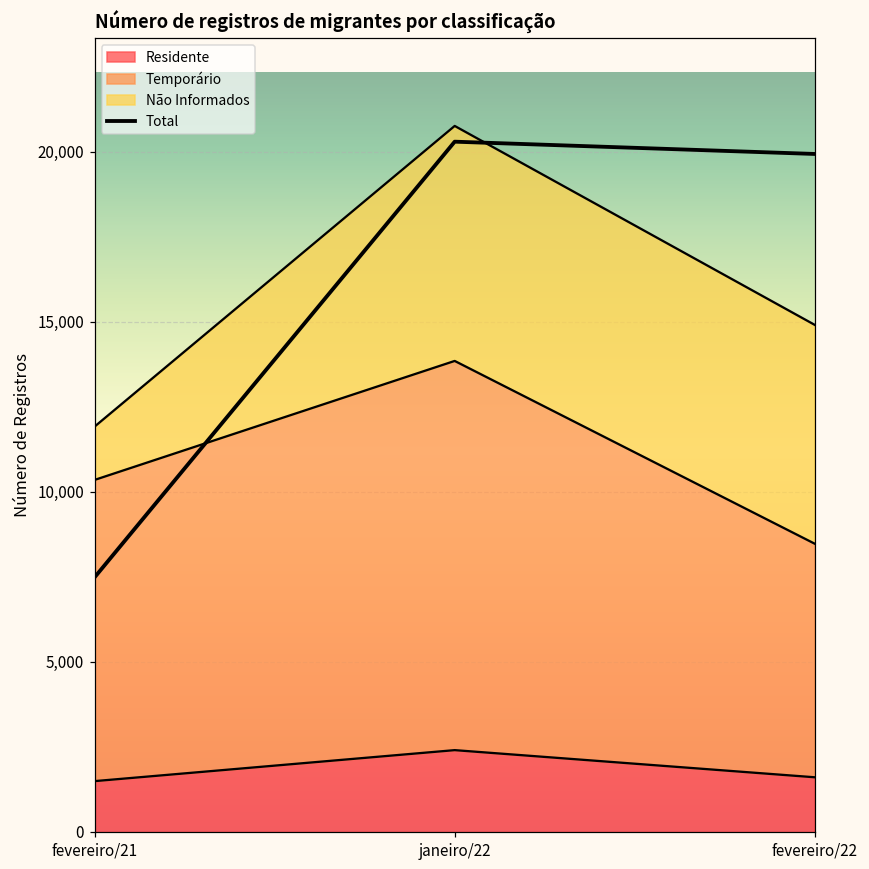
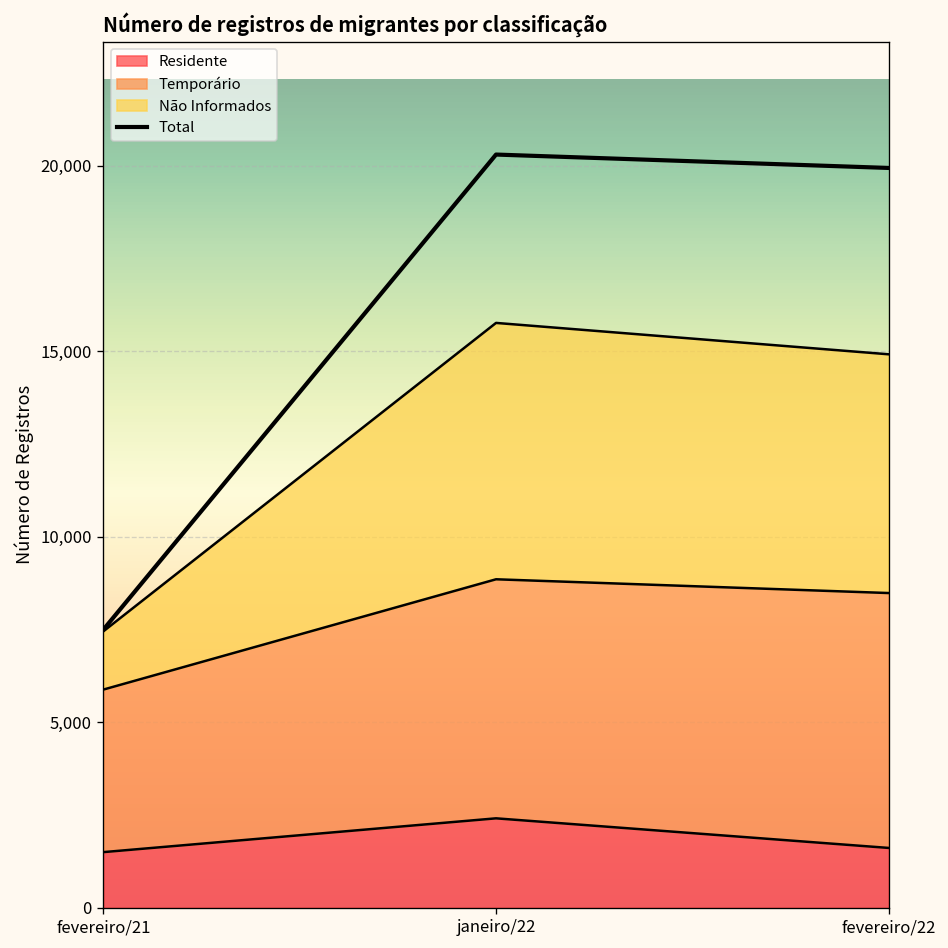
Temporário, fevereiro/21: 8,900 -> 4,400
Temporário, janeiro/22: 11,400 -> 6,400
